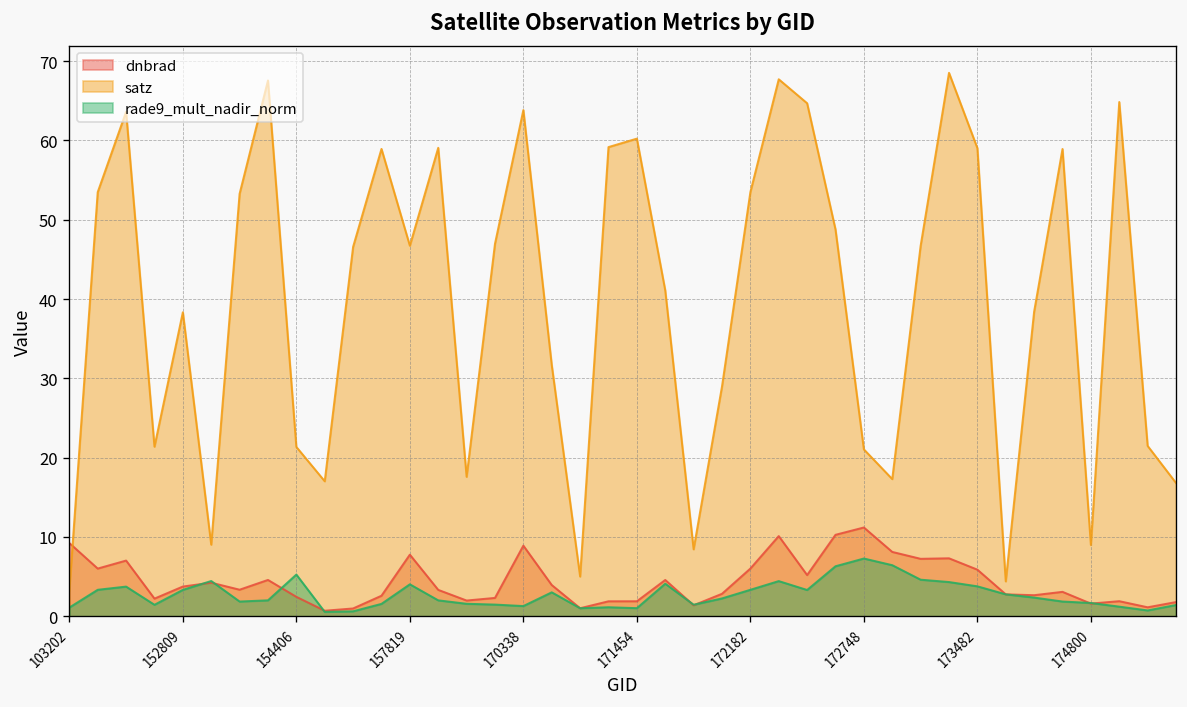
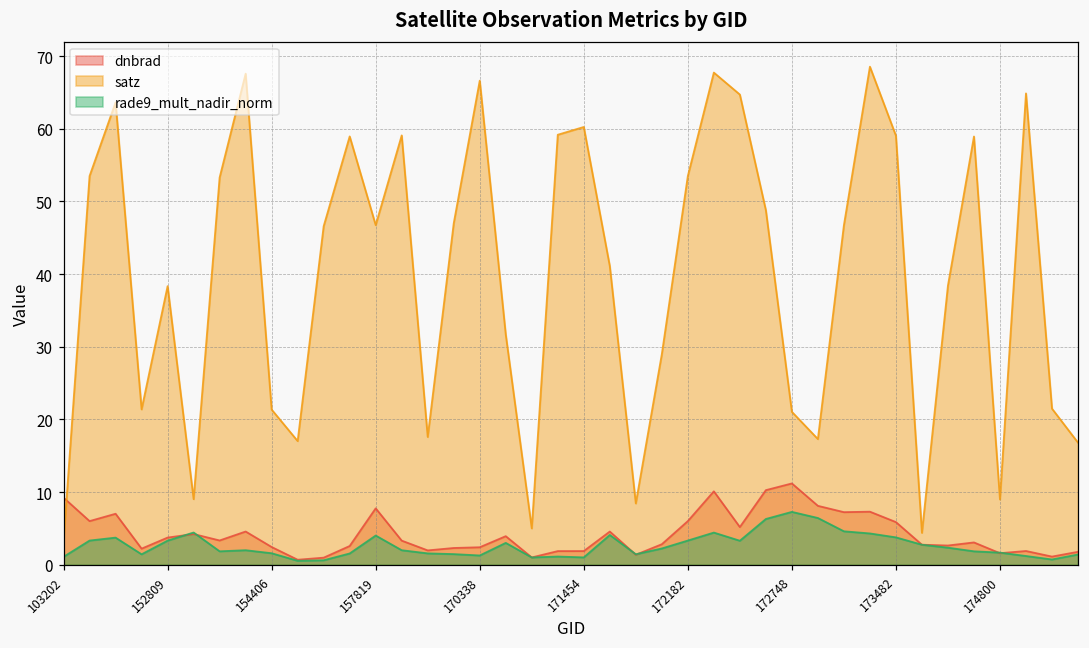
rade9_mult_nadir_norm, 154406: 5 -> 2
dnbrad, 170338: 9 -> 2
satz, 170338: 64 -> 67
